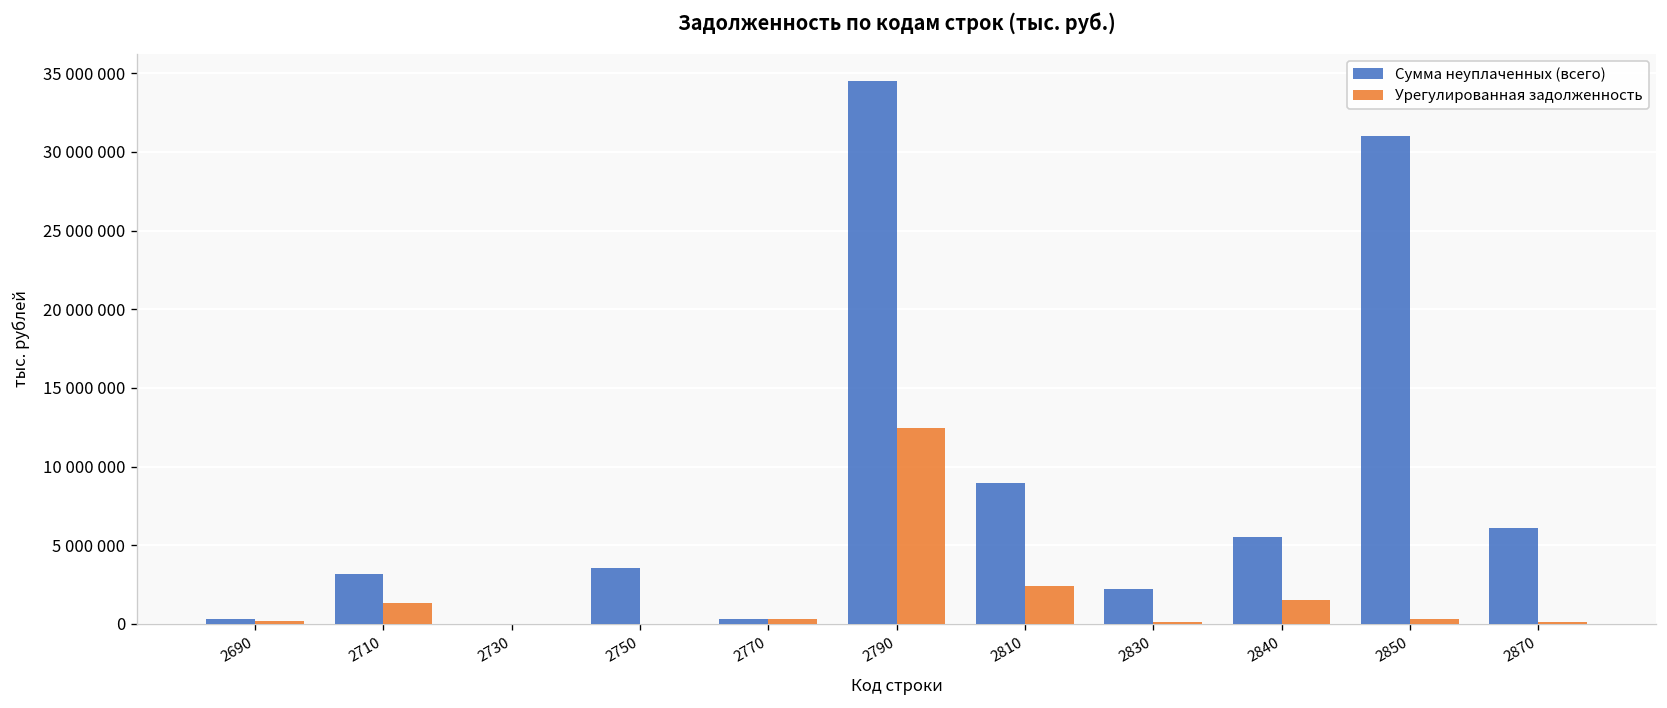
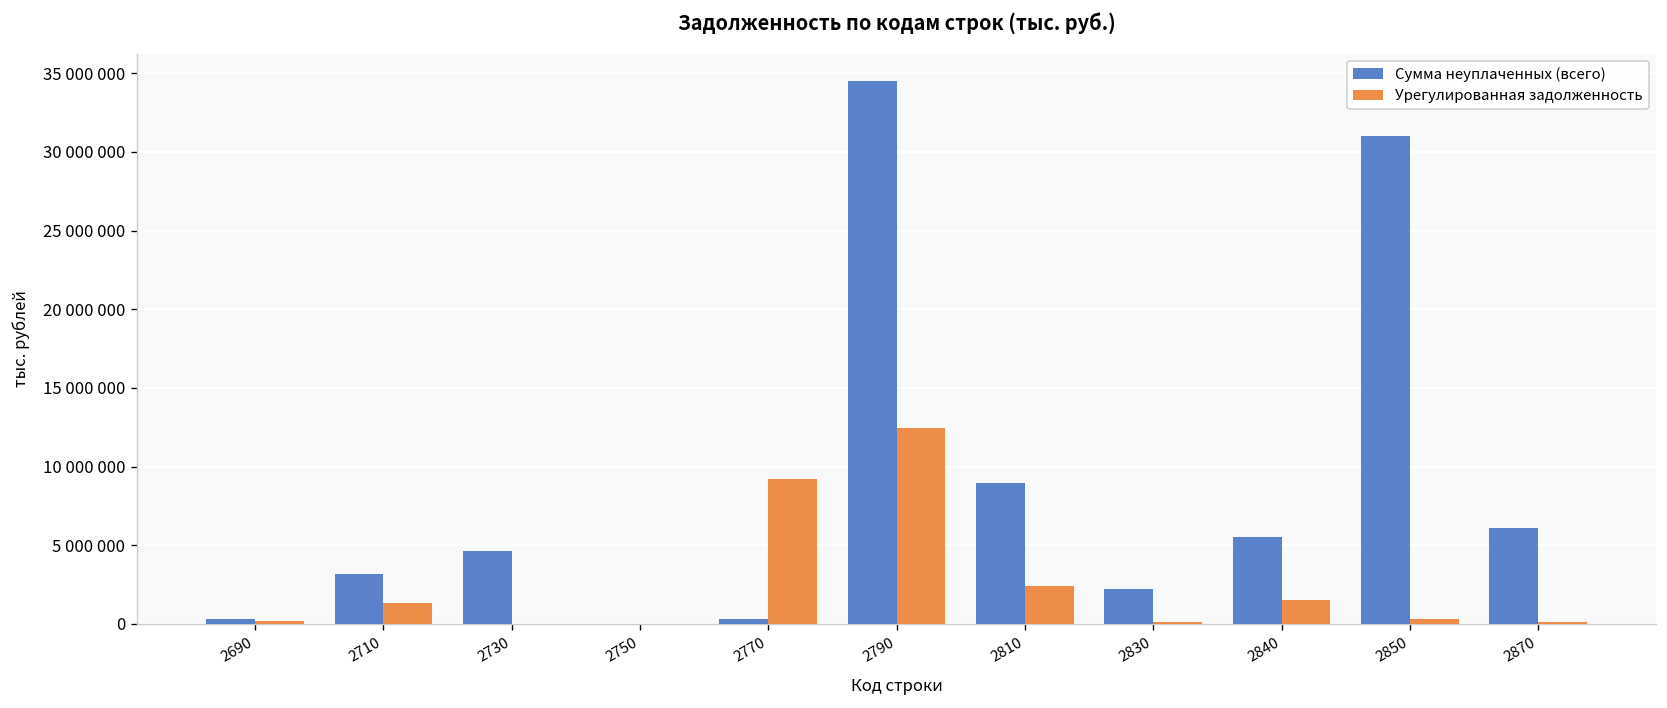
Сумма неуплаченных (всего), 2730: 0 -> 4600000
Сумма неуплаченных (всего), 2750: 3500000 -> 0
Урегулированная задолженность, 2770: 300000 -> 9200000
